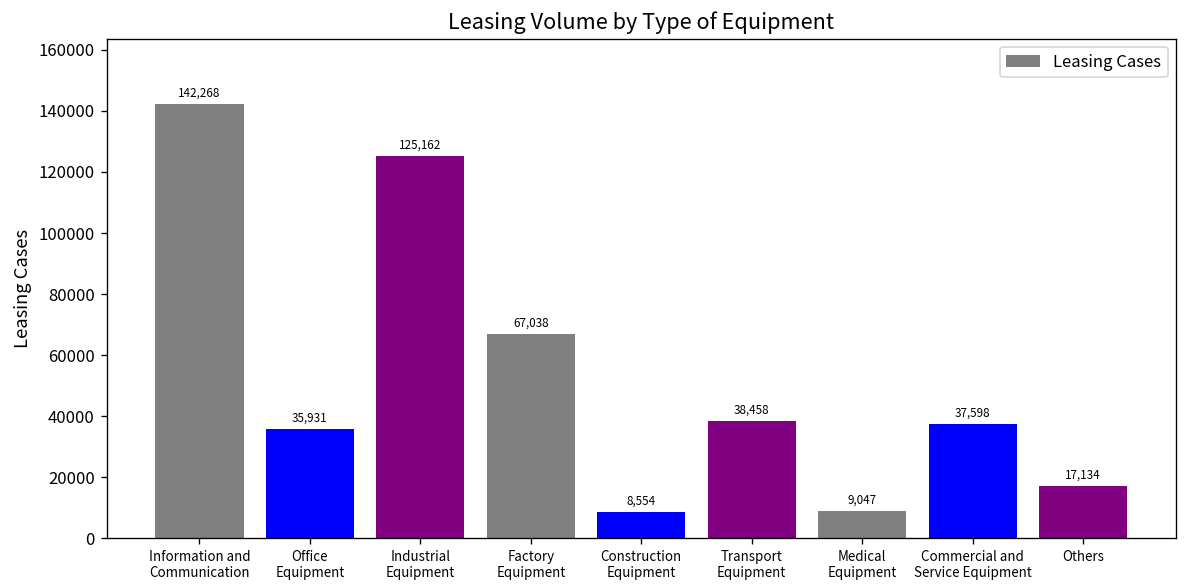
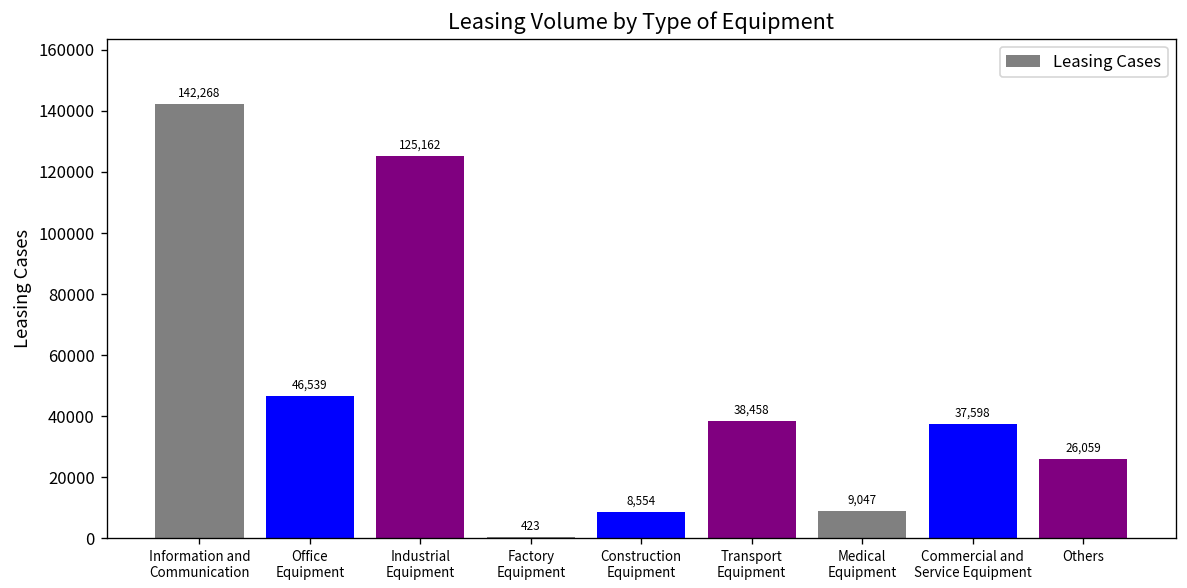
Office Equipment: 35,931 -> 46,539
Factory Equipment: 67,038 -> 423
Others: 17,134 -> 26,059
